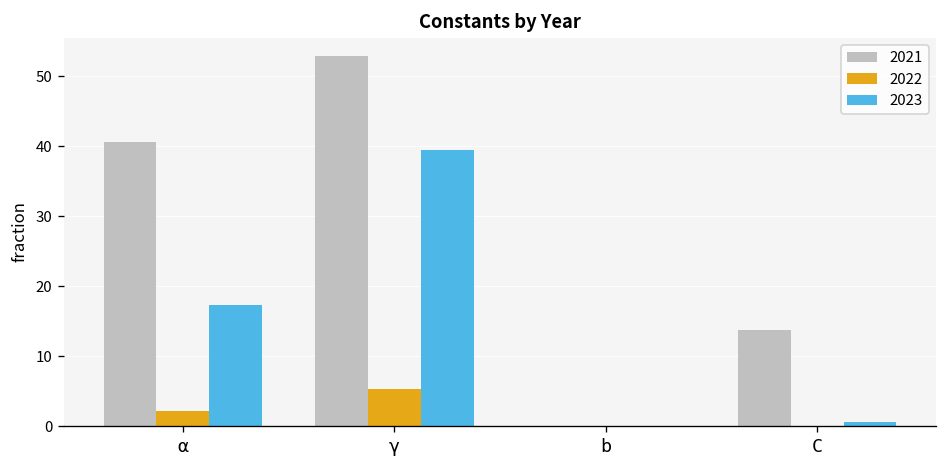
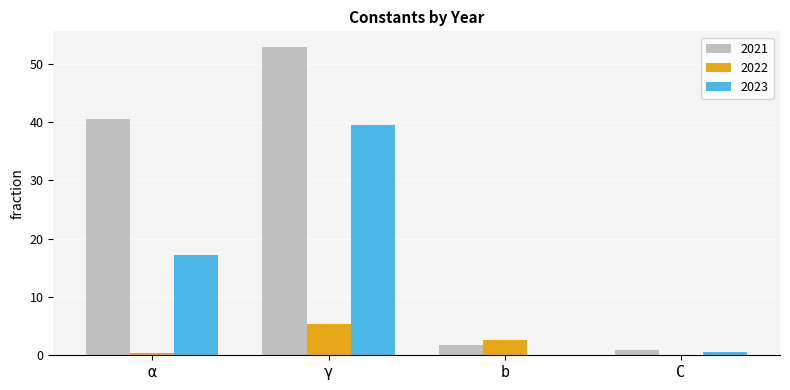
2022, α: 2 -> 0
2021, b: 0 -> 2
2022, b: 0 -> 3
2021, C: 14 -> 1
